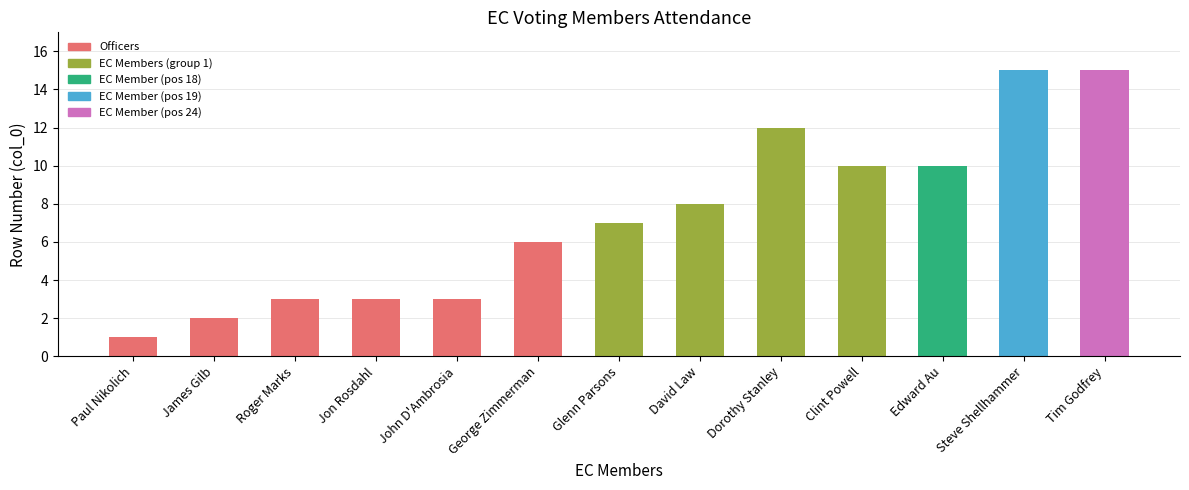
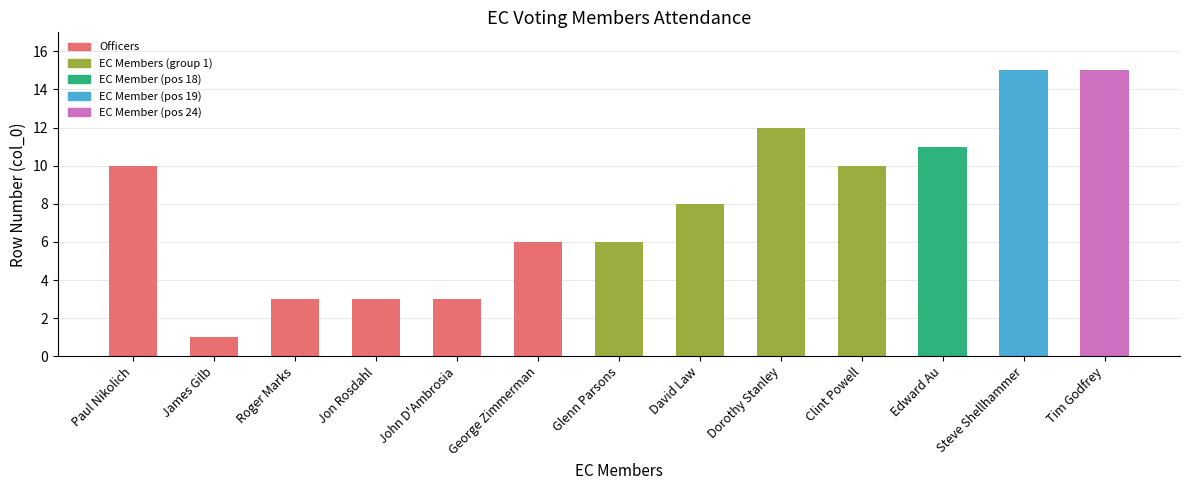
Paul Nikolich: 1 -> 10
James Gilb: 2 -> 1
Glenn Parsons: 7 -> 6
Edward Au: 10 -> 11
